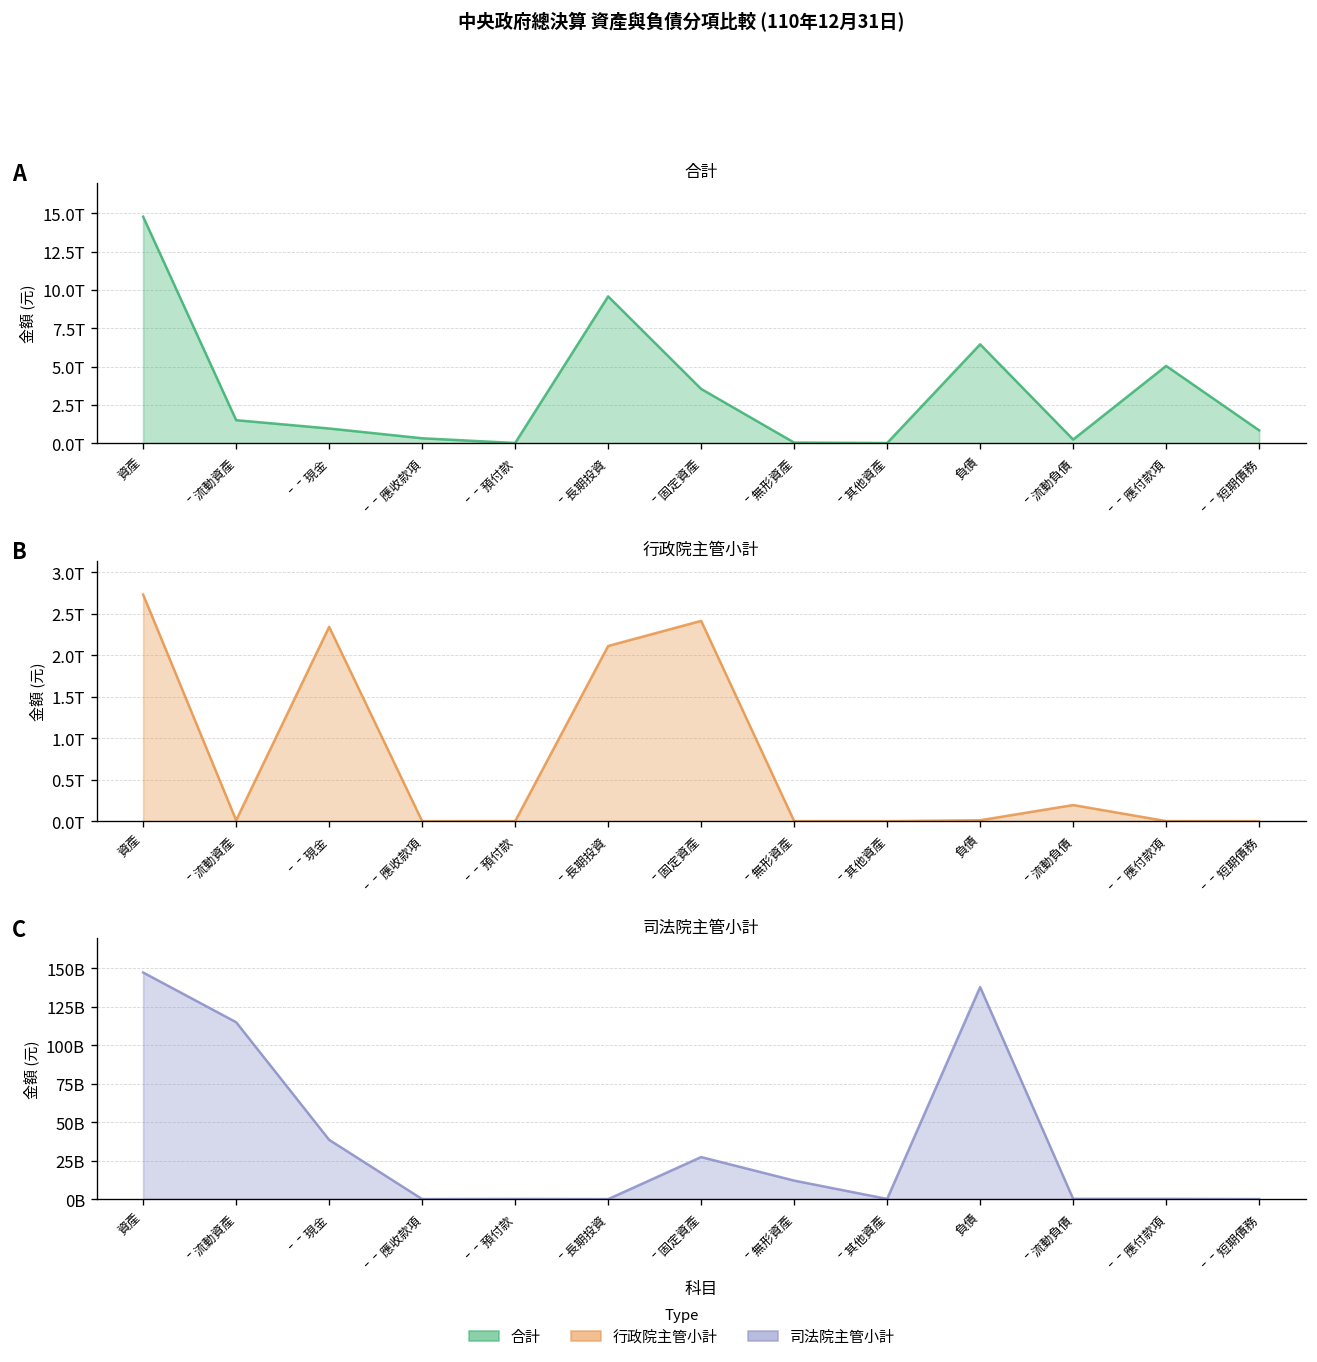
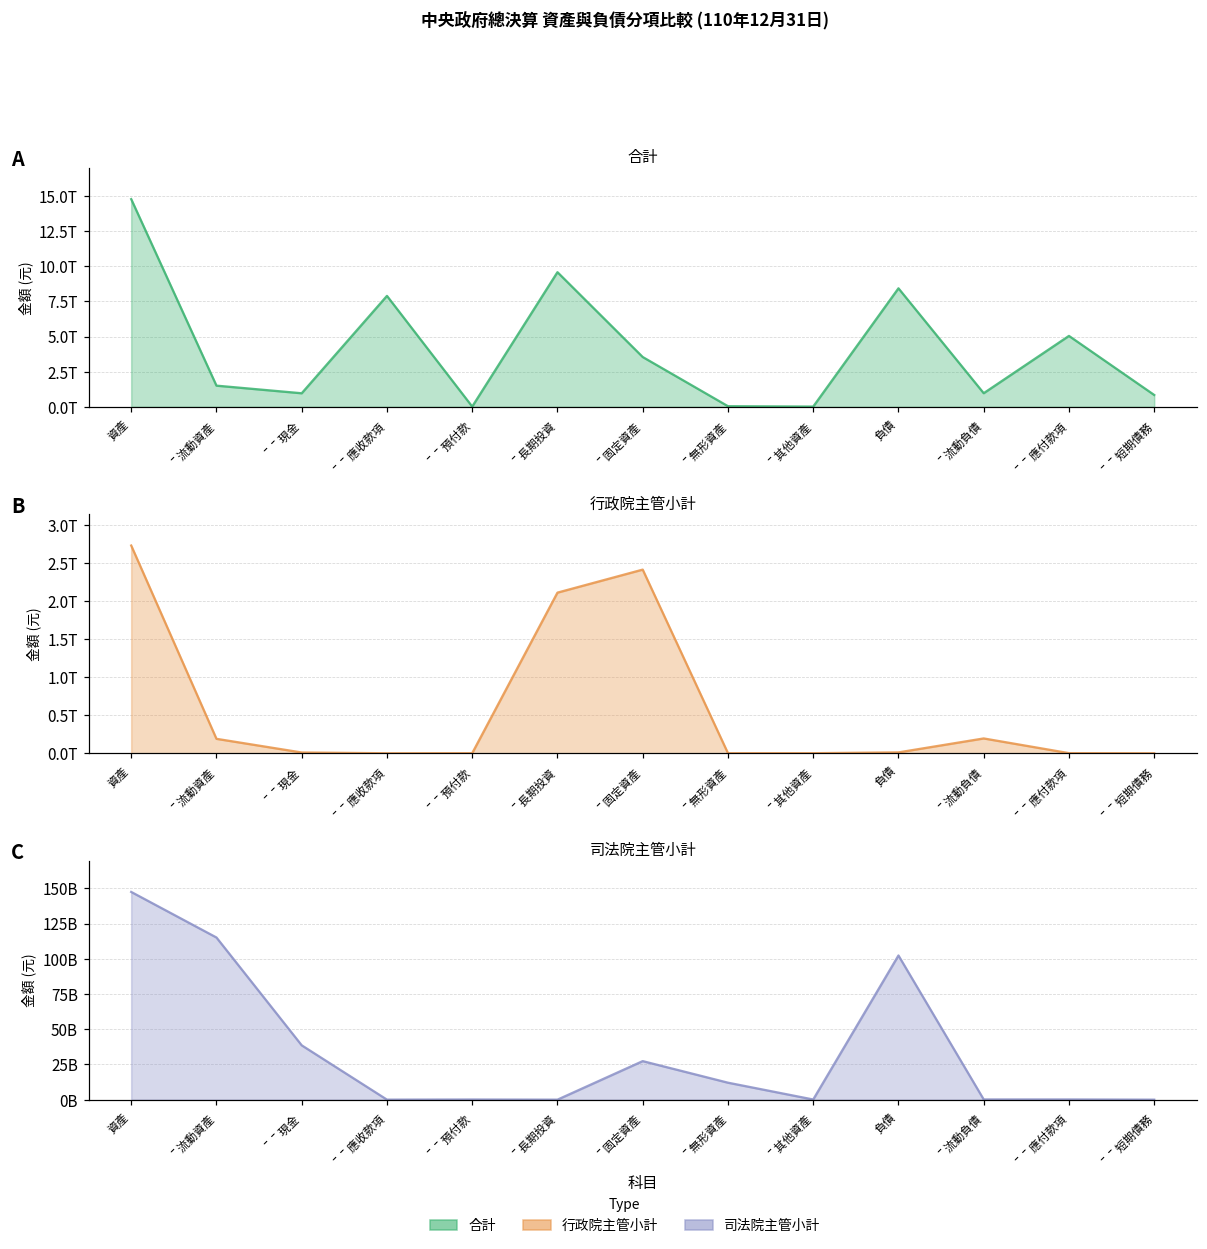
合計, ˉˉ應收款項: 0.3T -> 7.9T
合計, 負債: 6.5T -> 8.4T
合計, ˉ流動負債: 0.2T -> 1.0T
行政院主管小計, ˉ流動資產: 0.0T -> 0.2T
行政院主管小計, ˉˉ現金: 2.3T -> 0.0T
司法院主管小計, 負債: 138000000000 -> 102000000000
